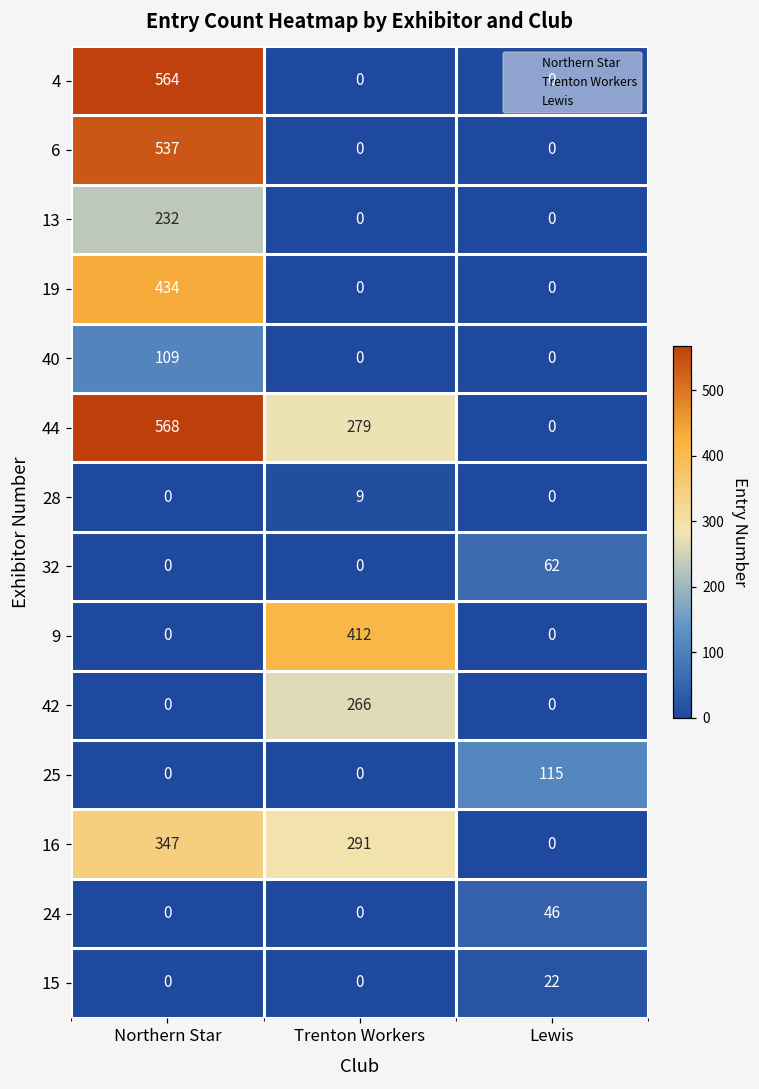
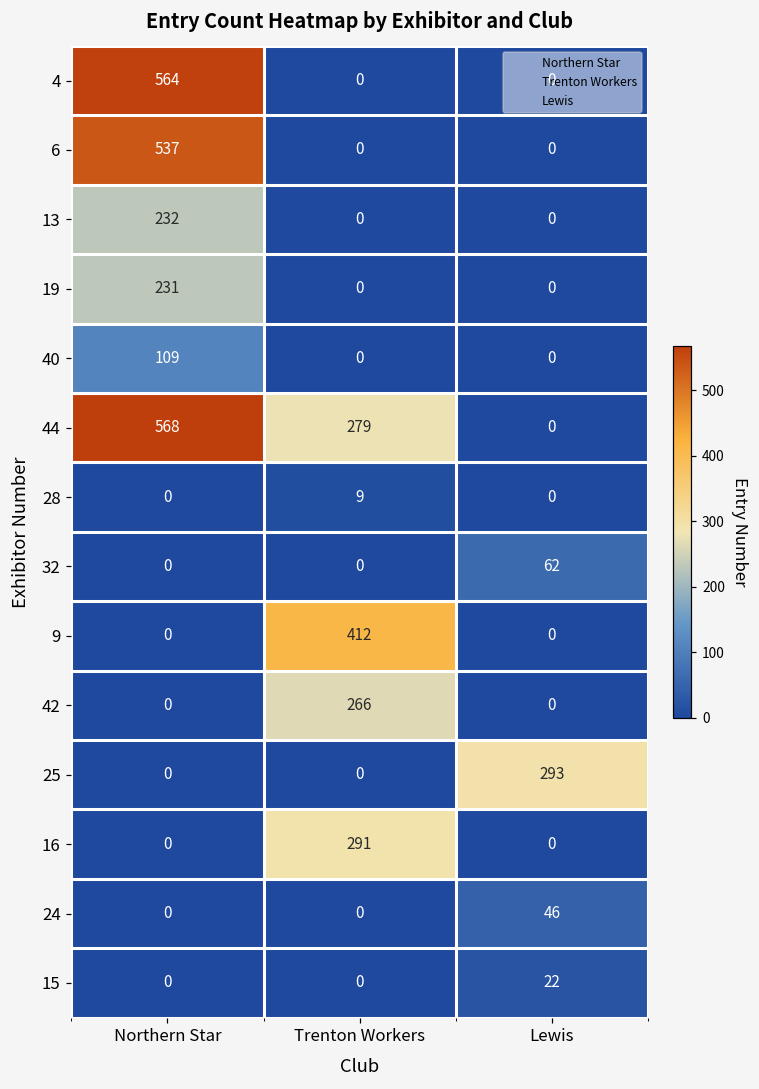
19, Northern Star: 434 -> 231
25, Lewis: 115 -> 293
16, Northern Star: 347 -> 0
